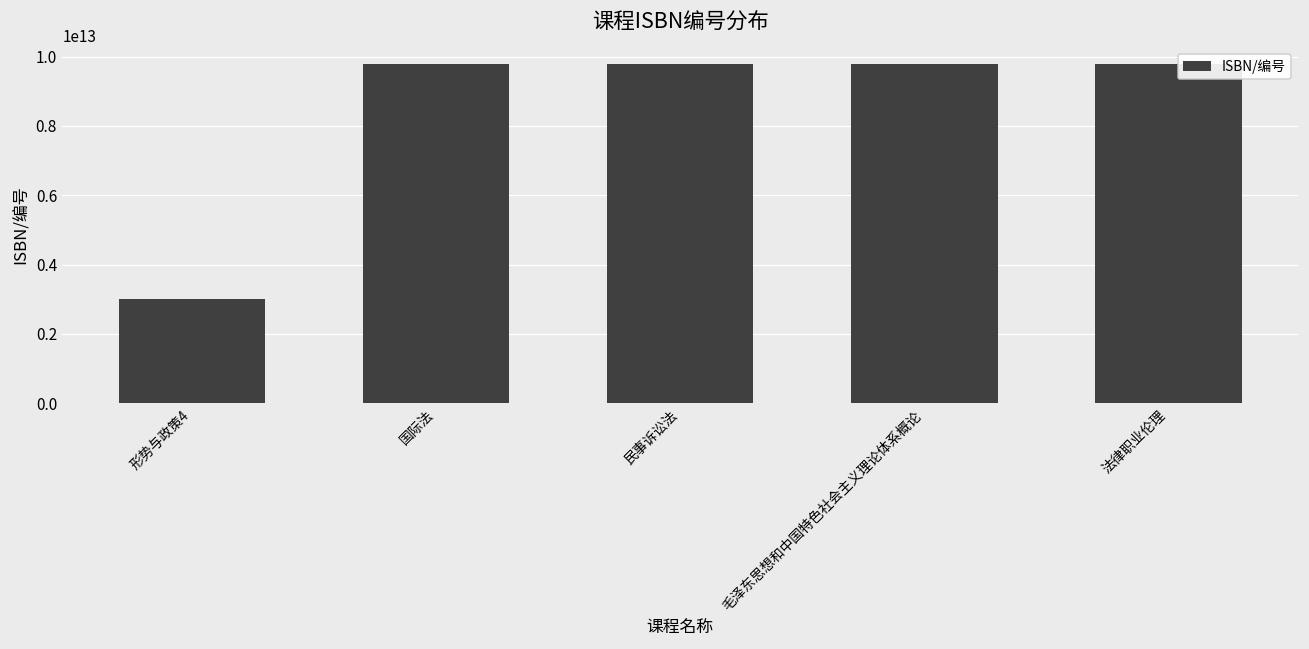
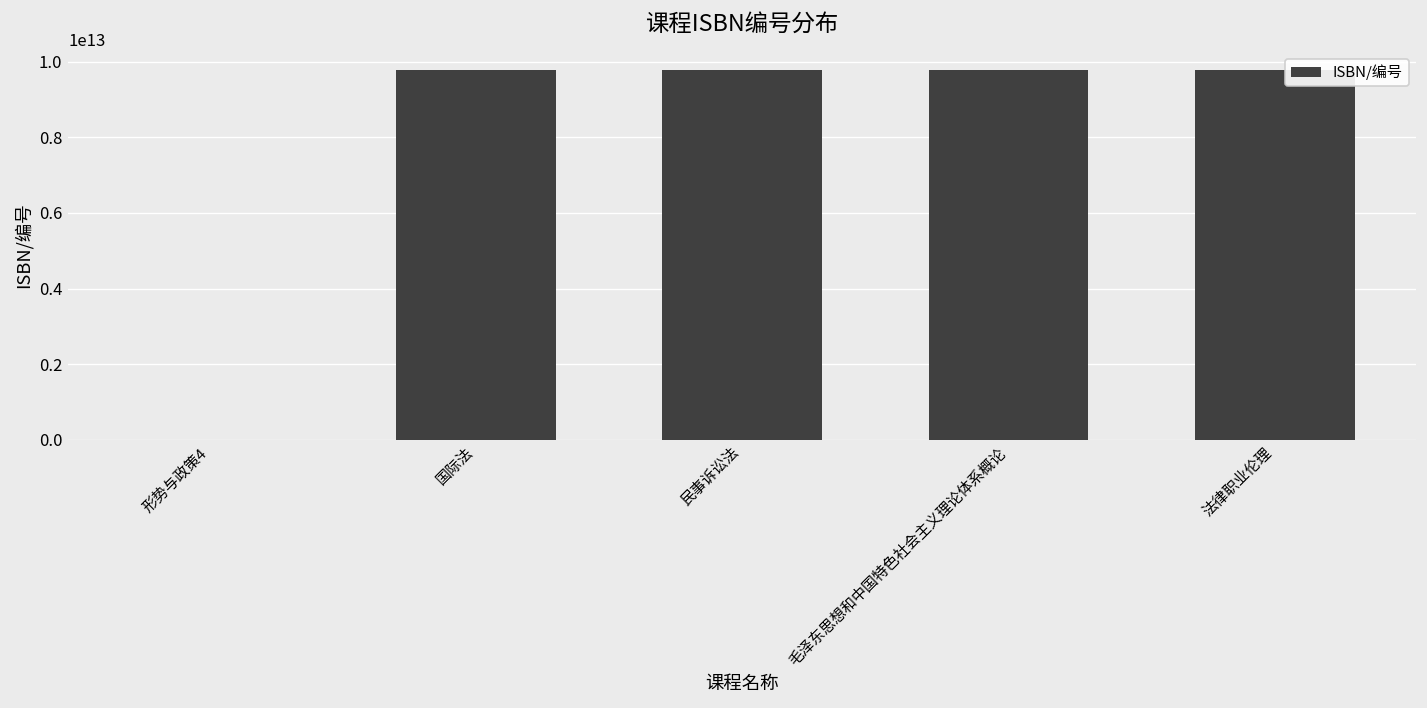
形势与政策4: 3000000000000 -> 0
